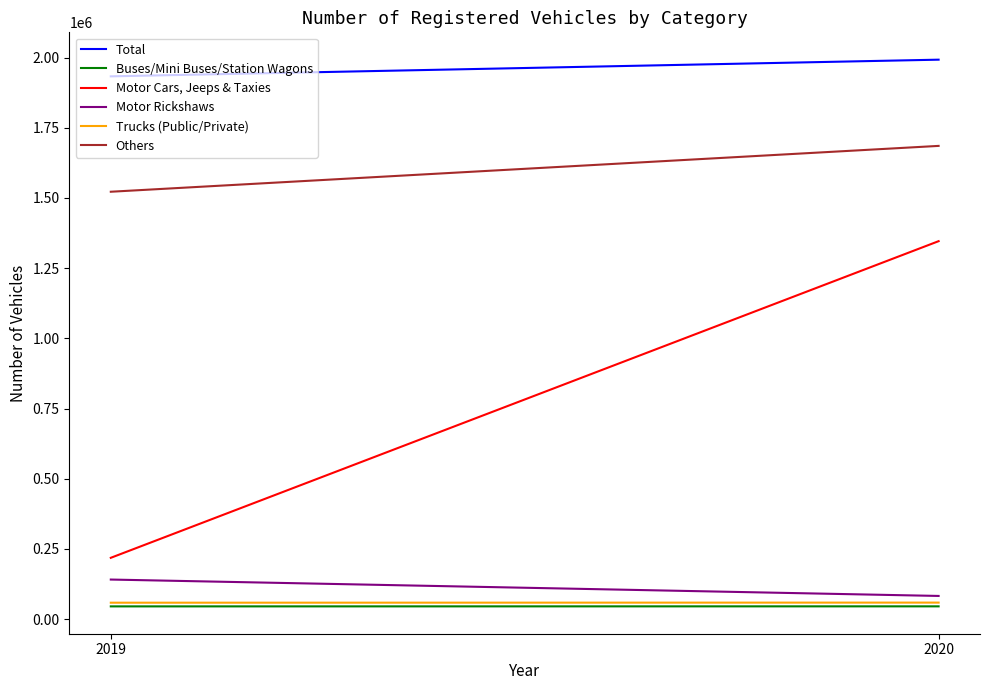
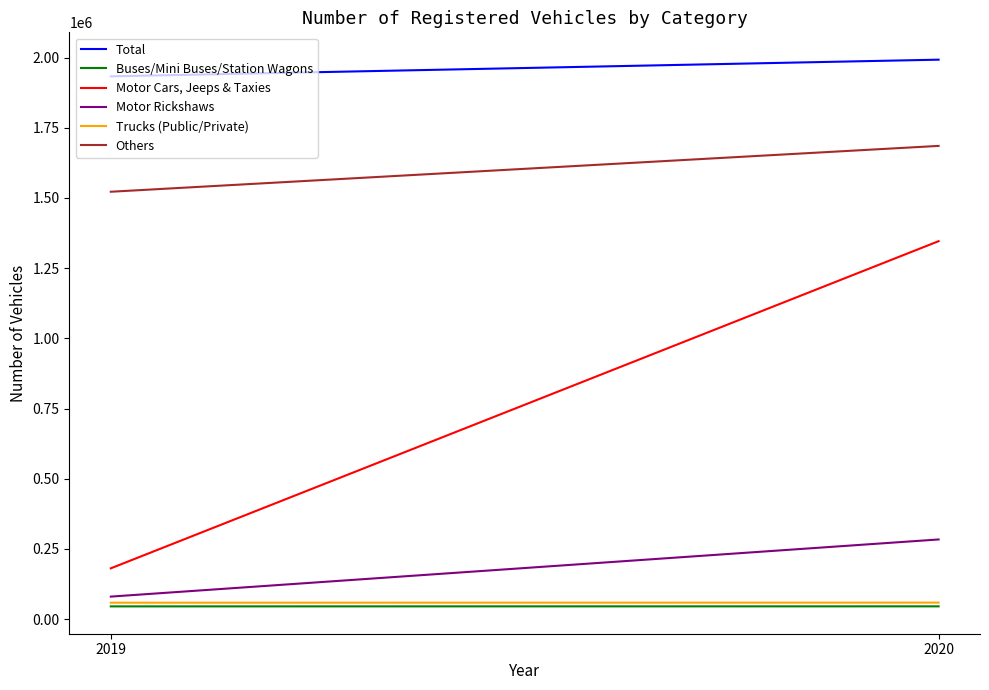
Motor Cars, Jeeps & Taxies, 2019: 220000 -> 180000
Motor Rickshaws, 2019: 140000 -> 80000
Motor Rickshaws, 2020: 80000 -> 280000
